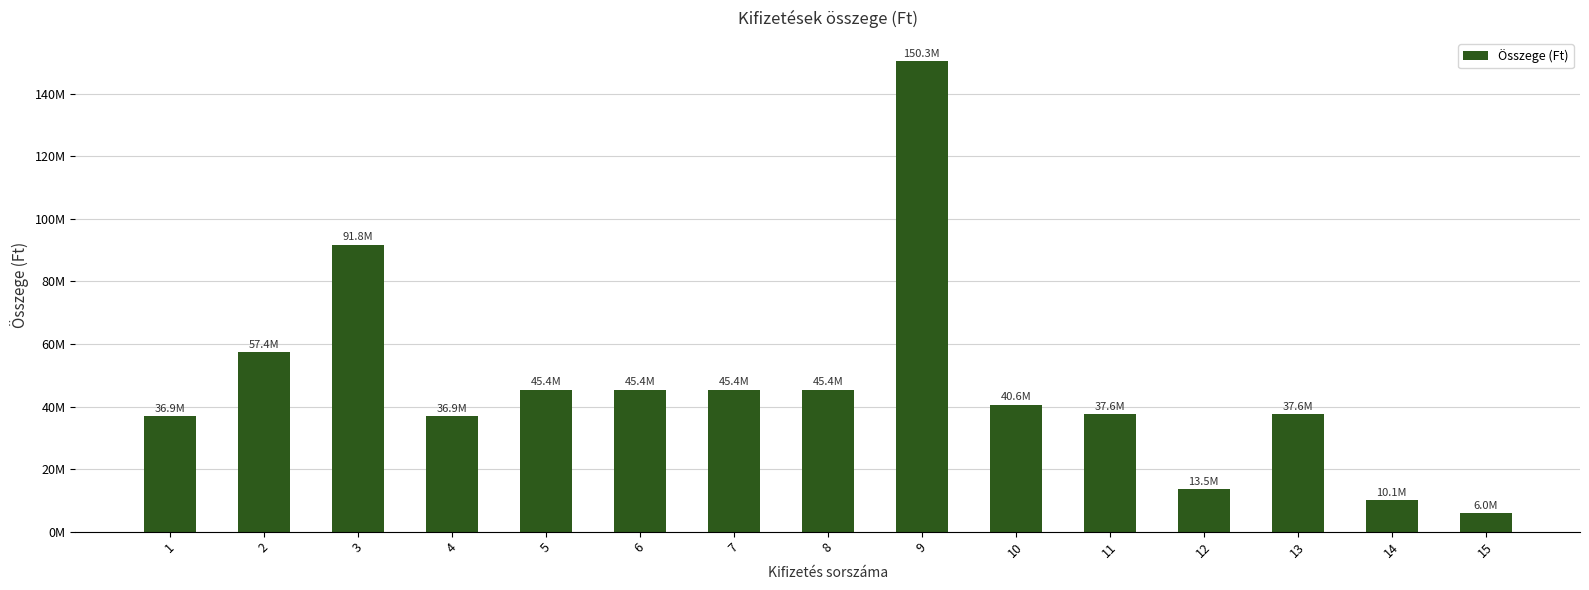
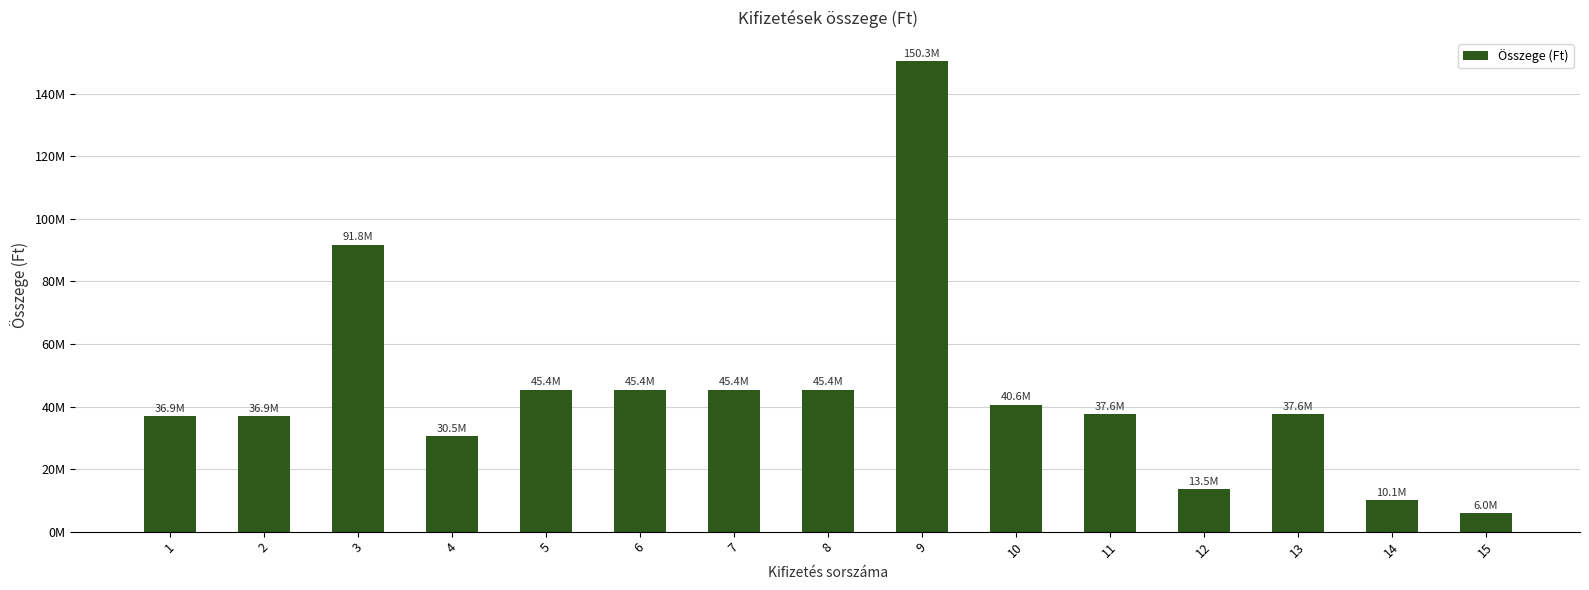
2: 57.4M -> 36.9M
4: 36.9M -> 30.5M
